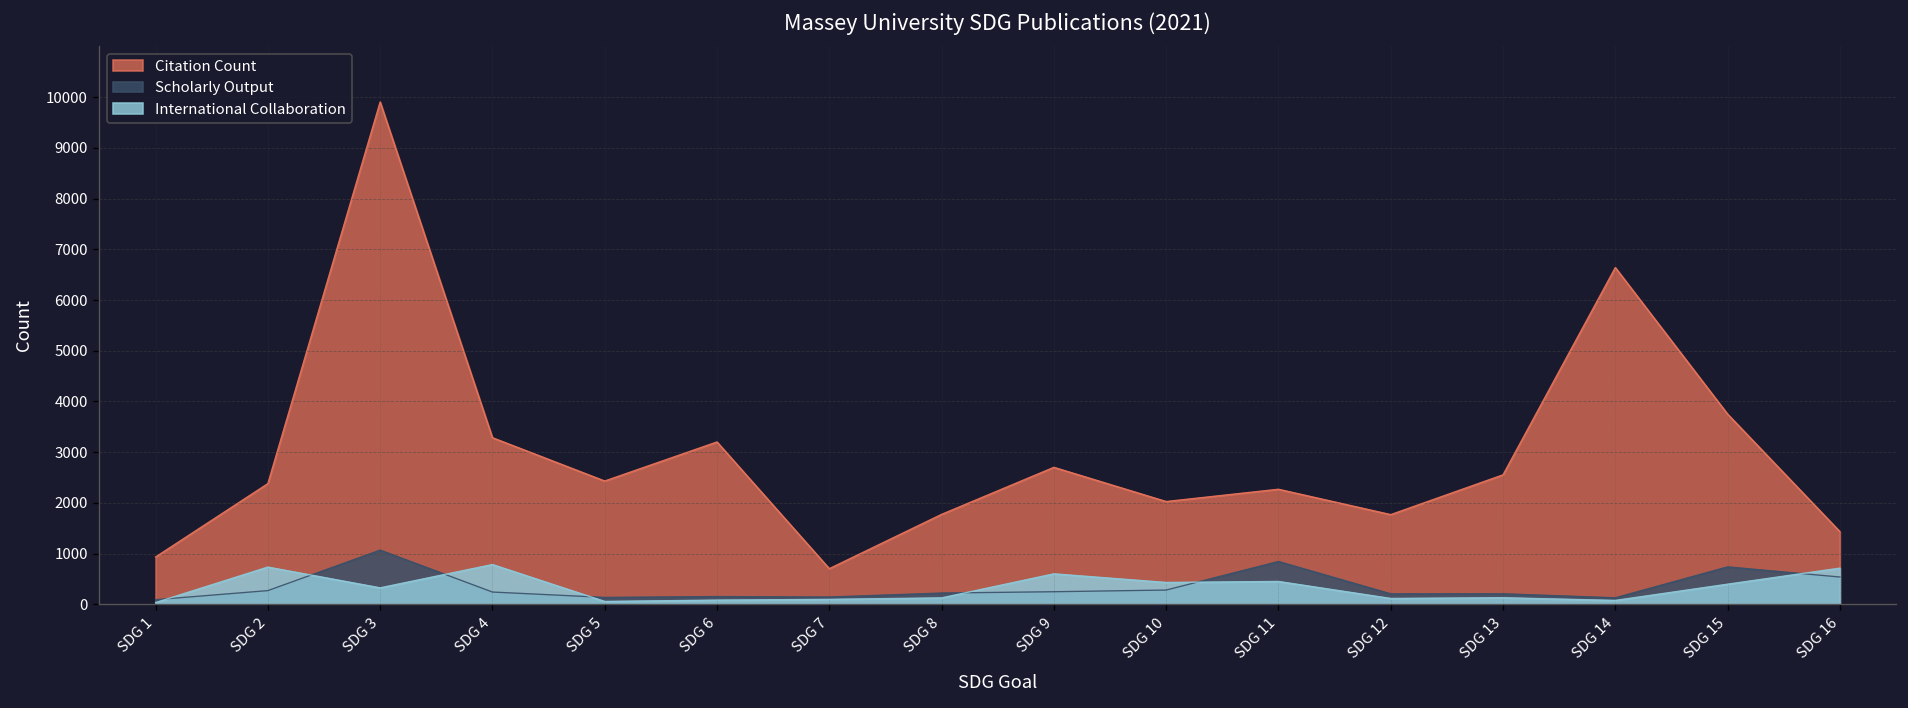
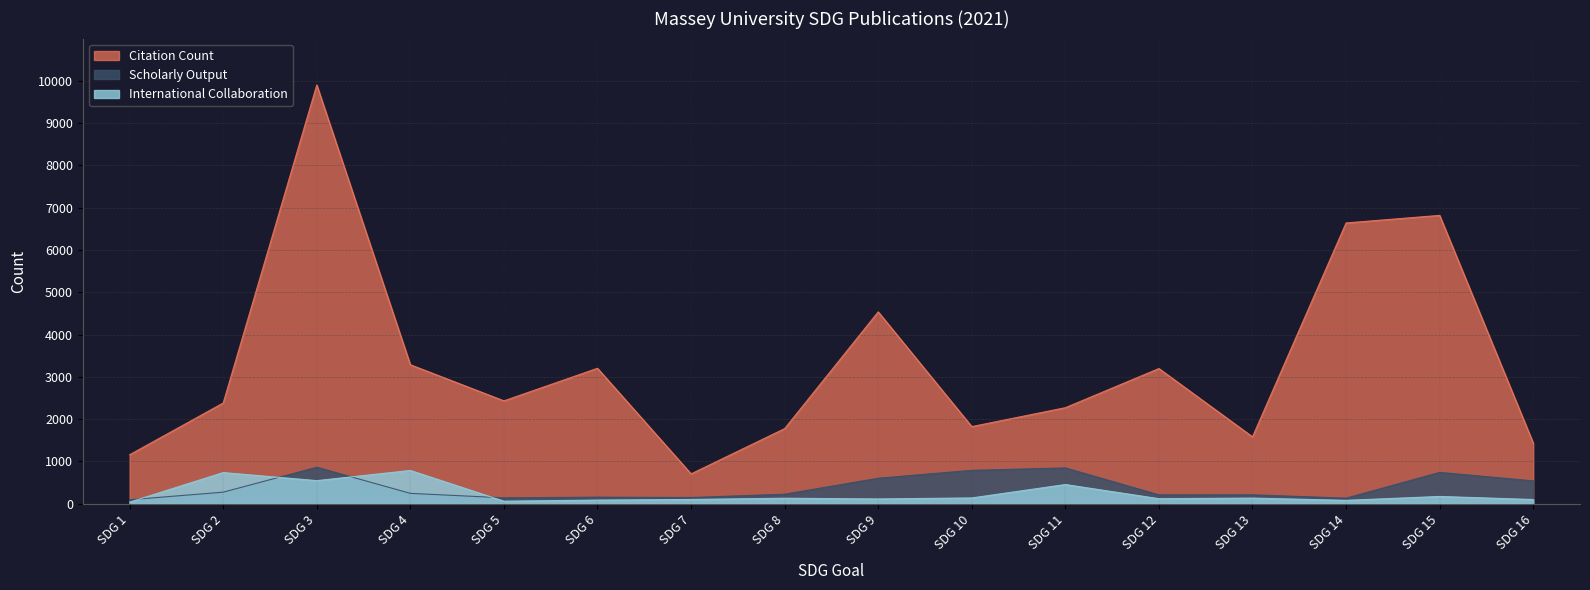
Citation Count, SDG 1: 900 -> 1200
Scholarly Output, SDG 3: 1100 -> 900
International Collaboration, SDG 3: 300 -> 500
Citation Count, SDG 9: 2700 -> 4500
Scholarly Output, SDG 9: 300 -> 600
International Collaboration, SDG 9: 600 -> 100
Citation Count, SDG 10: 2000 -> 1800
Scholarly Output, SDG 10: 300 -> 800
International Collaboration, SDG 10: 400 -> 100
Citation Count, SDG 12: 1800 -> 3200
Citation Count, SDG 13: 2600 -> 1600
Citation Count, SDG 15: 3800 -> 6800
International Collaboration, SDG 15: 400 -> 200
International Collaboration, SDG 16: 700 -> 100
